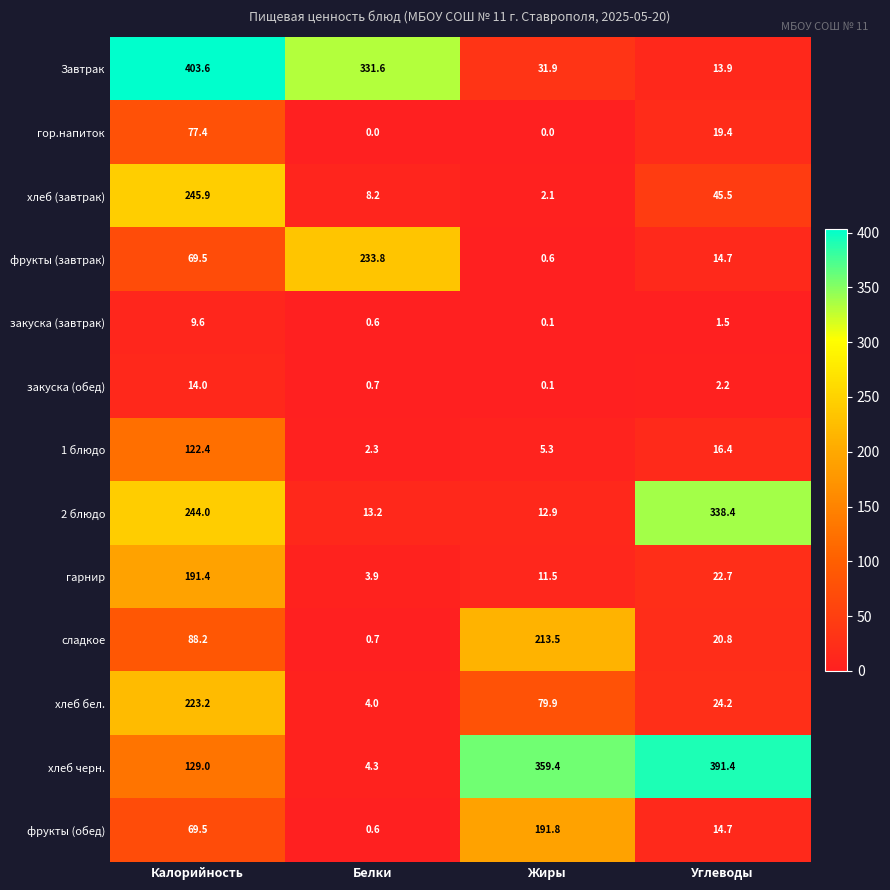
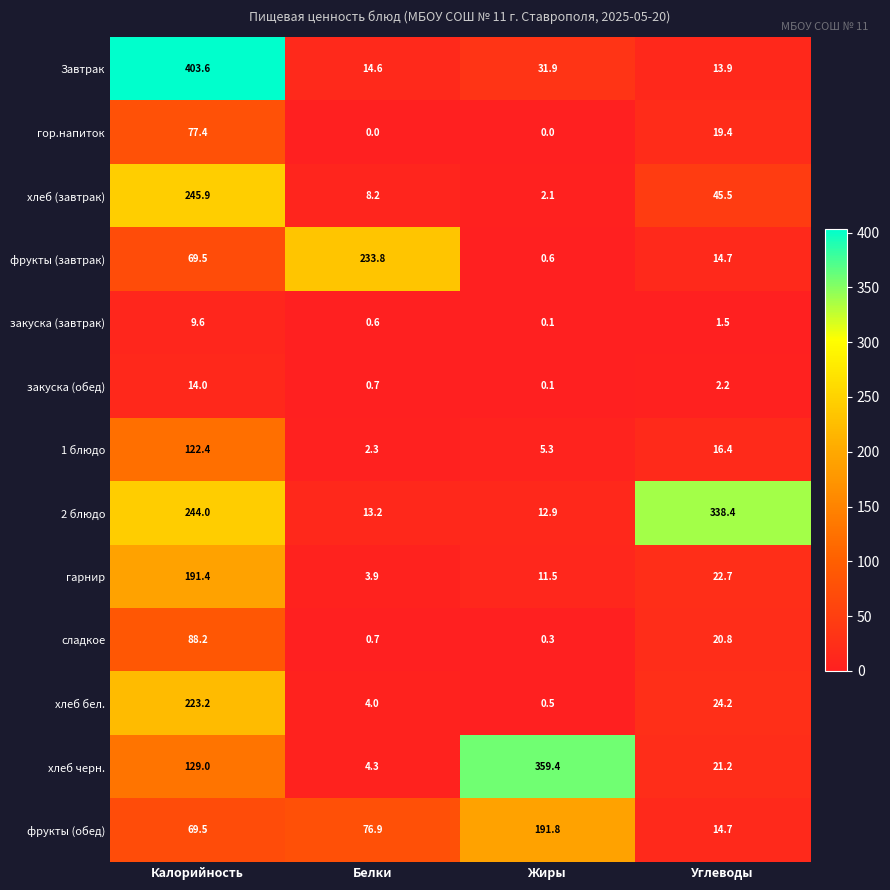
Завтрак, Белки: 331.6 -> 14.6
сладкое, Жиры: 213.5 -> 0.3
хлеб бел., Жиры: 79.9 -> 0.5
хлеб черн., Углеводы: 391.4 -> 21.2
фрукты (обед), Белки: 0.6 -> 76.9
